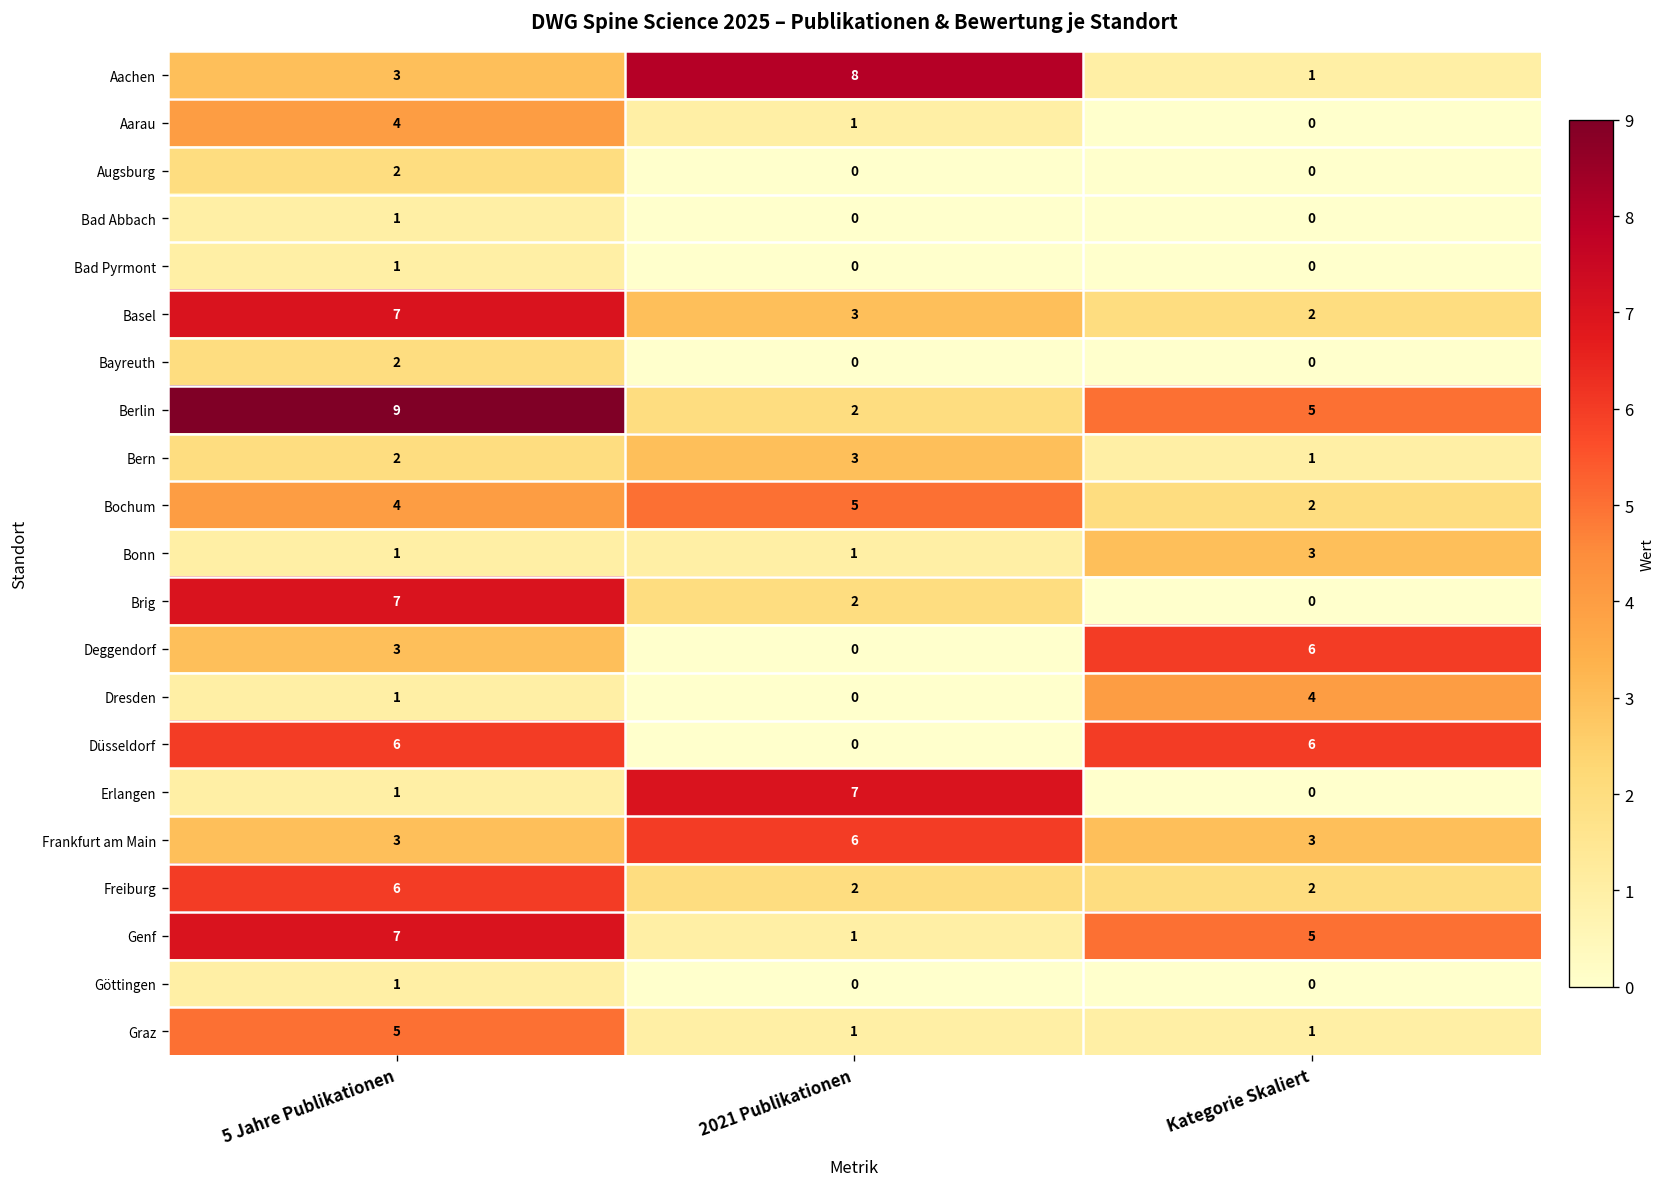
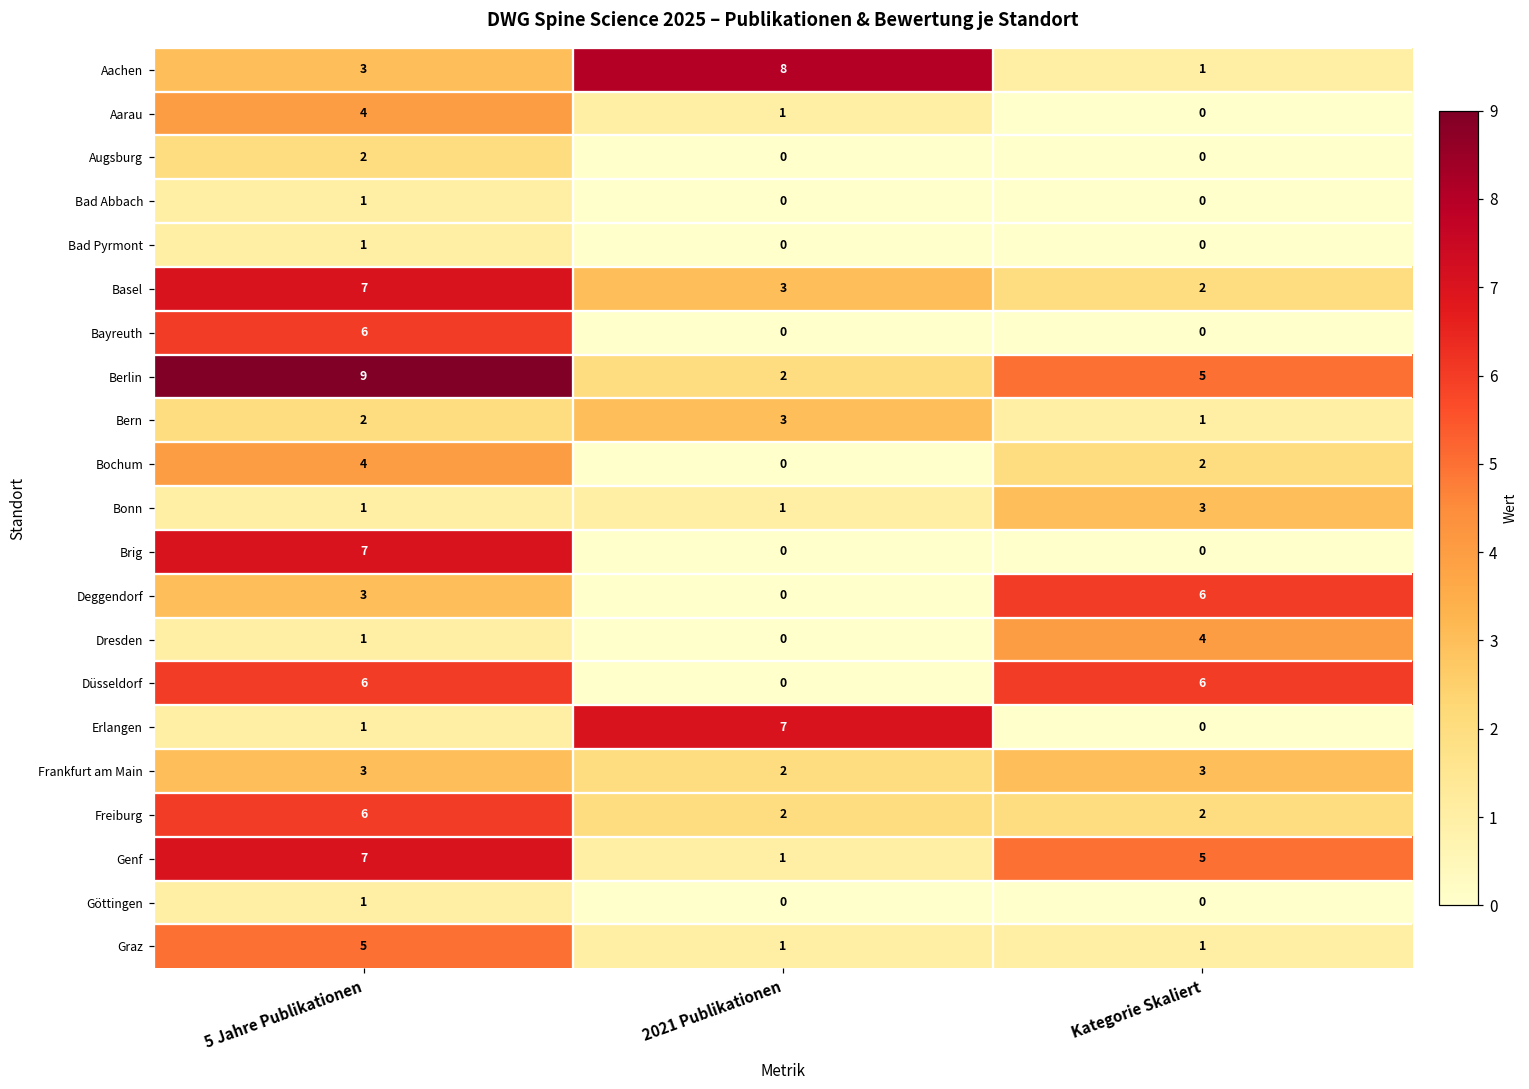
Bayreuth, 5 Jahre Publikationen: 2 -> 6
Bochum, 2021 Publikationen: 5 -> 0
Brig, 2021 Publikationen: 2 -> 0
Frankfurt am Main, 2021 Publikationen: 6 -> 2
